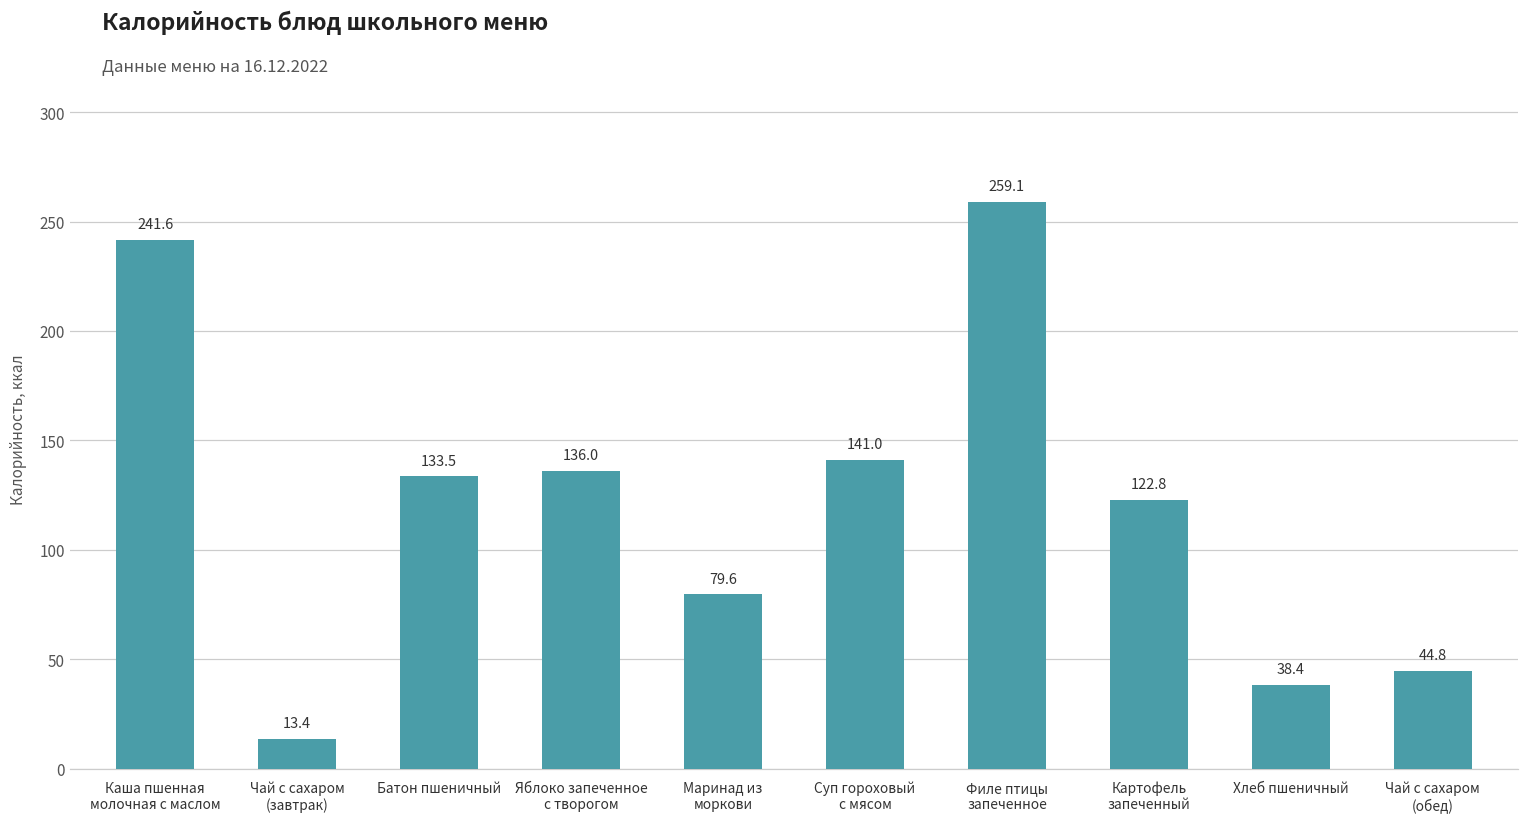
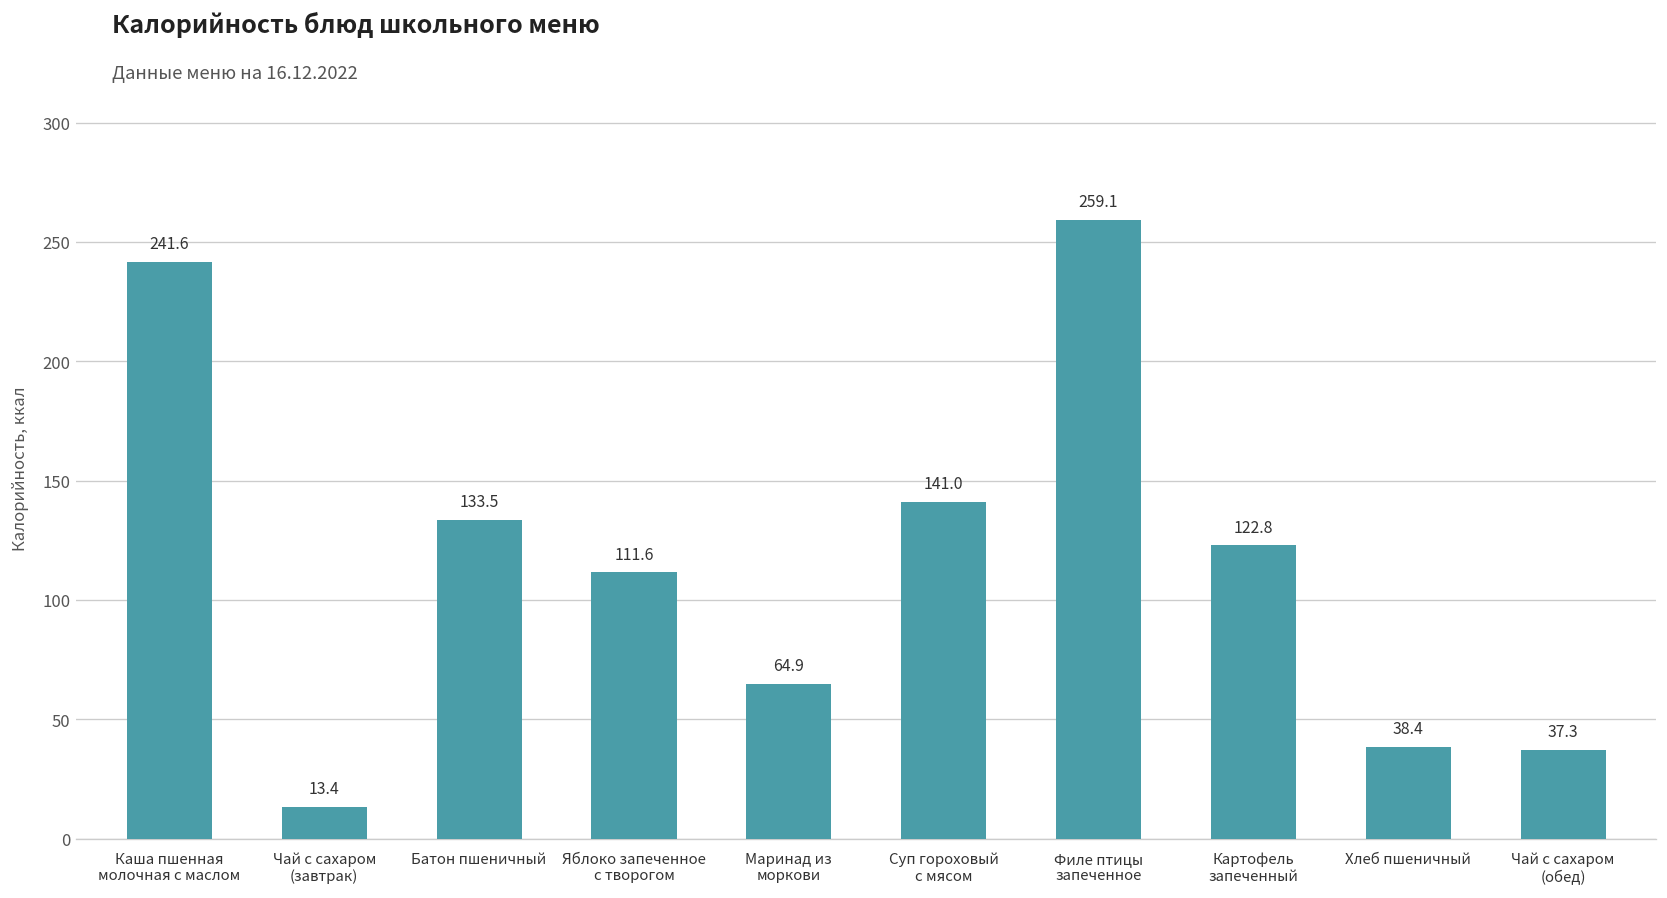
Яблоко запеченное с творогом: 136.0 -> 111.6
Маринад из моркови: 79.6 -> 64.9
Чай с сахаром (обед): 44.8 -> 37.3
